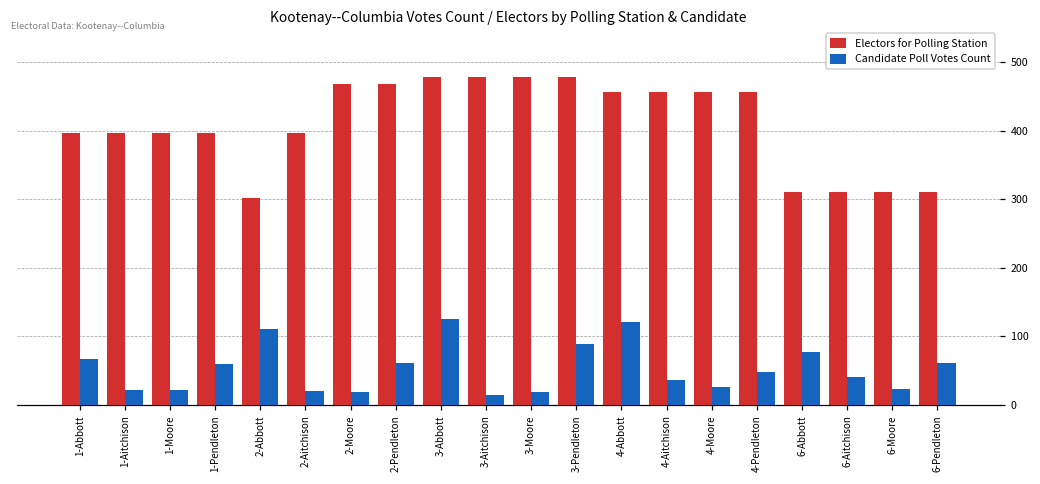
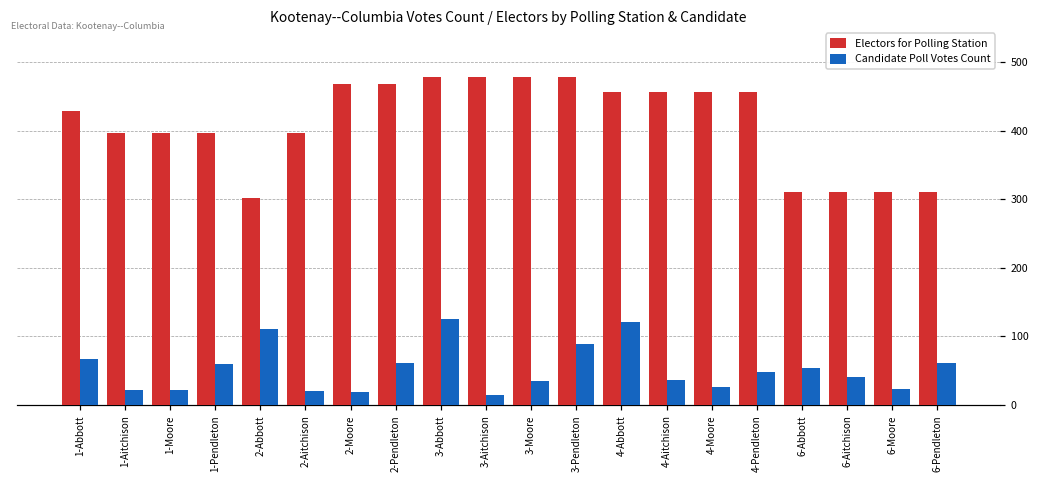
Electors for Polling Station, 1-Abbott: 400 -> 430
Candidate Poll Votes Count, 3-Moore: 20 -> 40
Candidate Poll Votes Count, 6-Abbott: 80 -> 50
